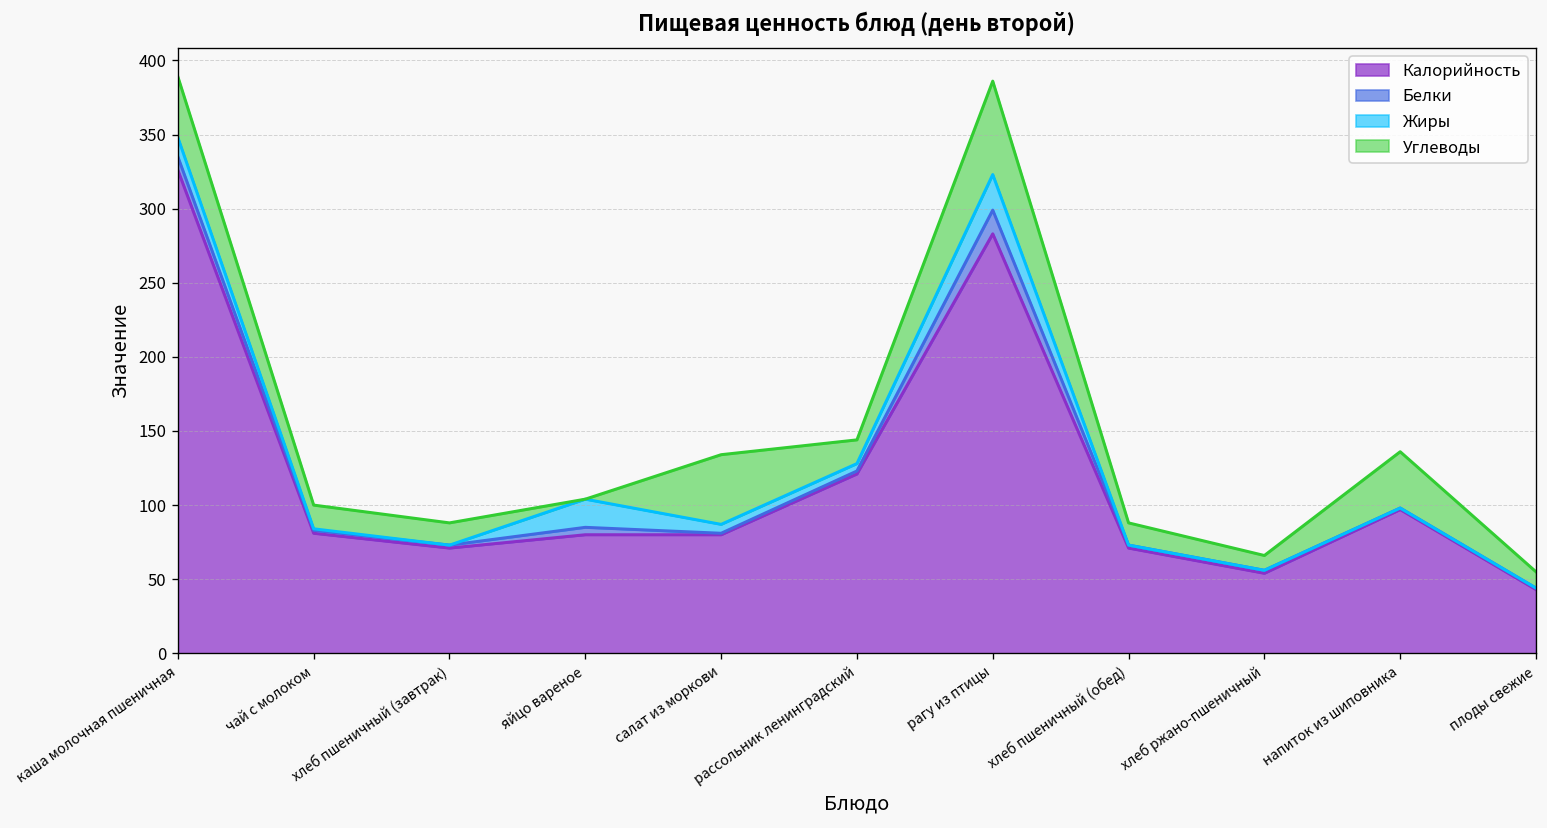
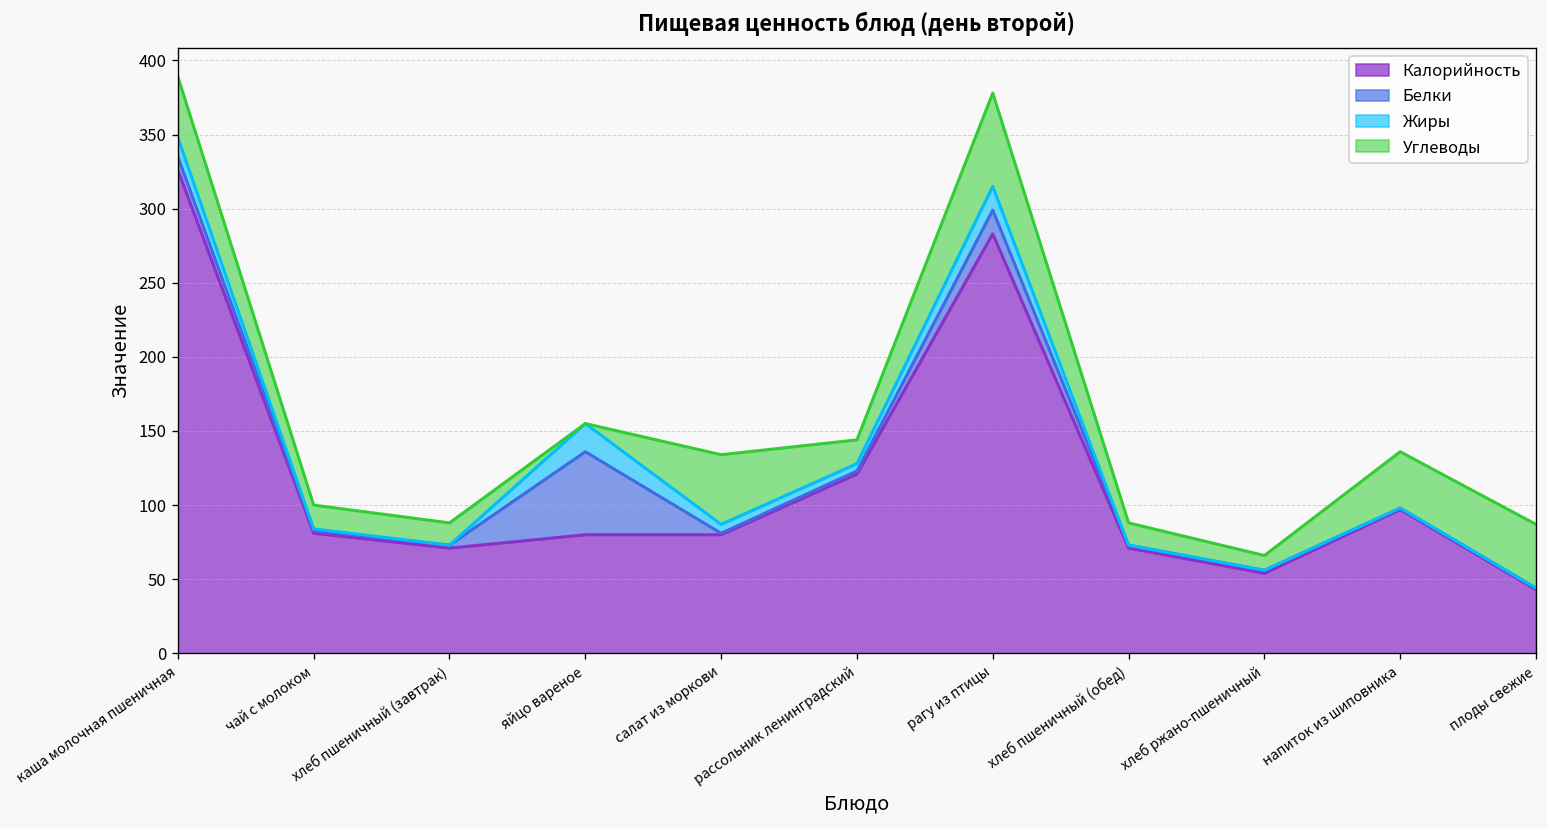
Белки, яйцо вареное: 5 -> 56
Жиры, рагу из птицы: 24 -> 16
Углеводы, плоды свежие: 11 -> 43
